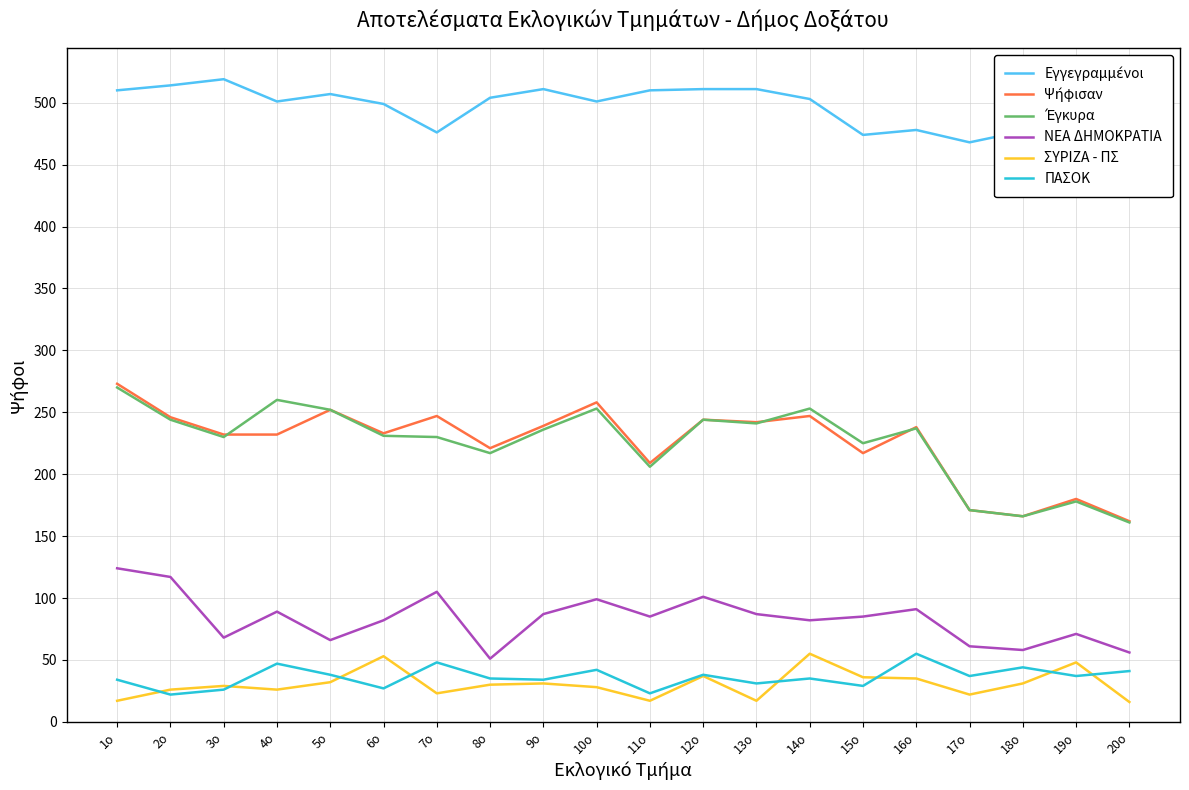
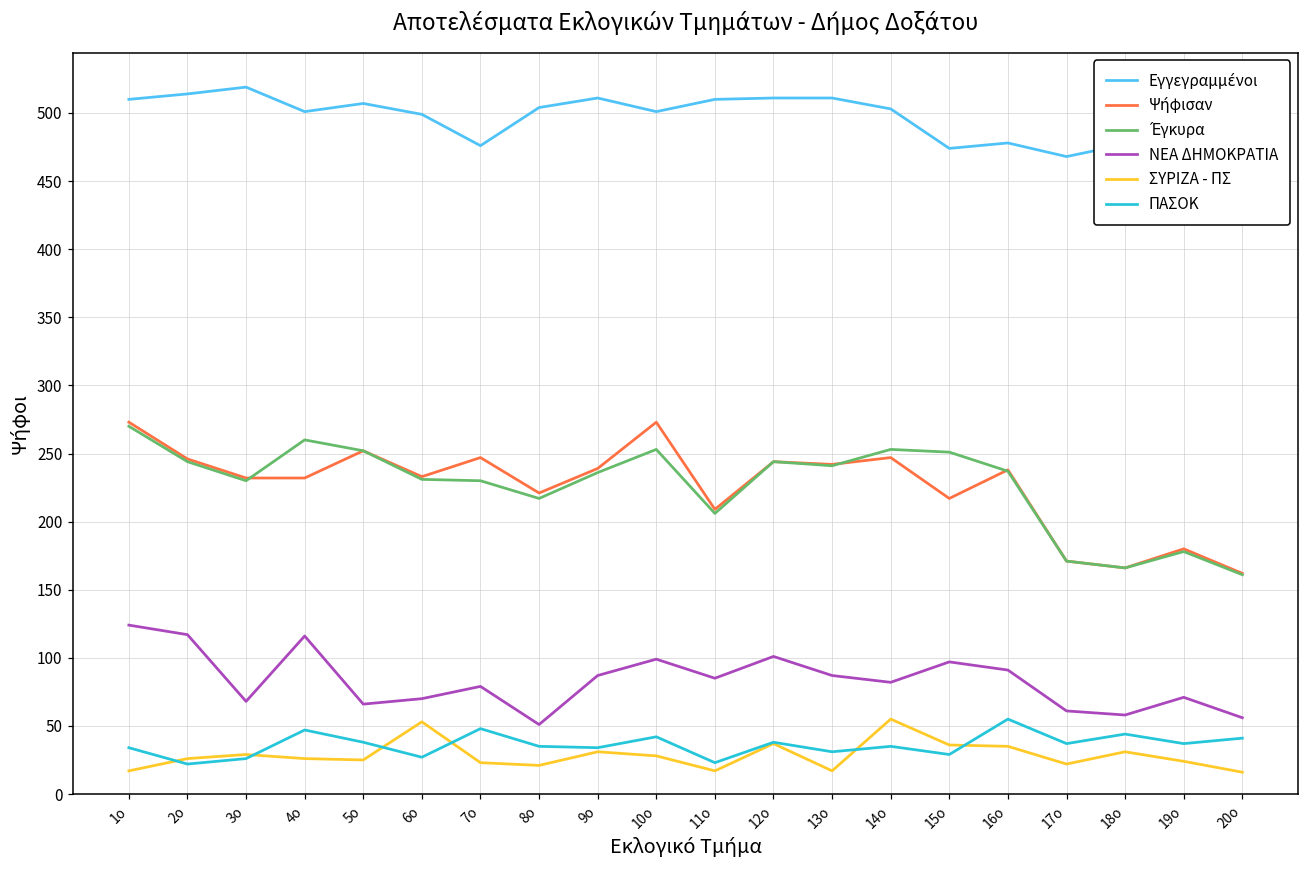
ΝΕΑ ΔΗΜΟΚΡΑΤΙΑ, 4ο: 89 -> 116
ΣΥΡΙΖΑ - ΠΣ, 5ο: 32 -> 25
ΝΕΑ ΔΗΜΟΚΡΑΤΙΑ, 6ο: 82 -> 70
ΝΕΑ ΔΗΜΟΚΡΑΤΙΑ, 7ο: 105 -> 79
ΣΥΡΙΖΑ - ΠΣ, 8ο: 30 -> 21
Ψήφισαν, 10ο: 258 -> 273
Έγκυρα, 15ο: 225 -> 251
ΝΕΑ ΔΗΜΟΚΡΑΤΙΑ, 15ο: 85 -> 97
ΣΥΡΙΖΑ - ΠΣ, 19ο: 48 -> 24
